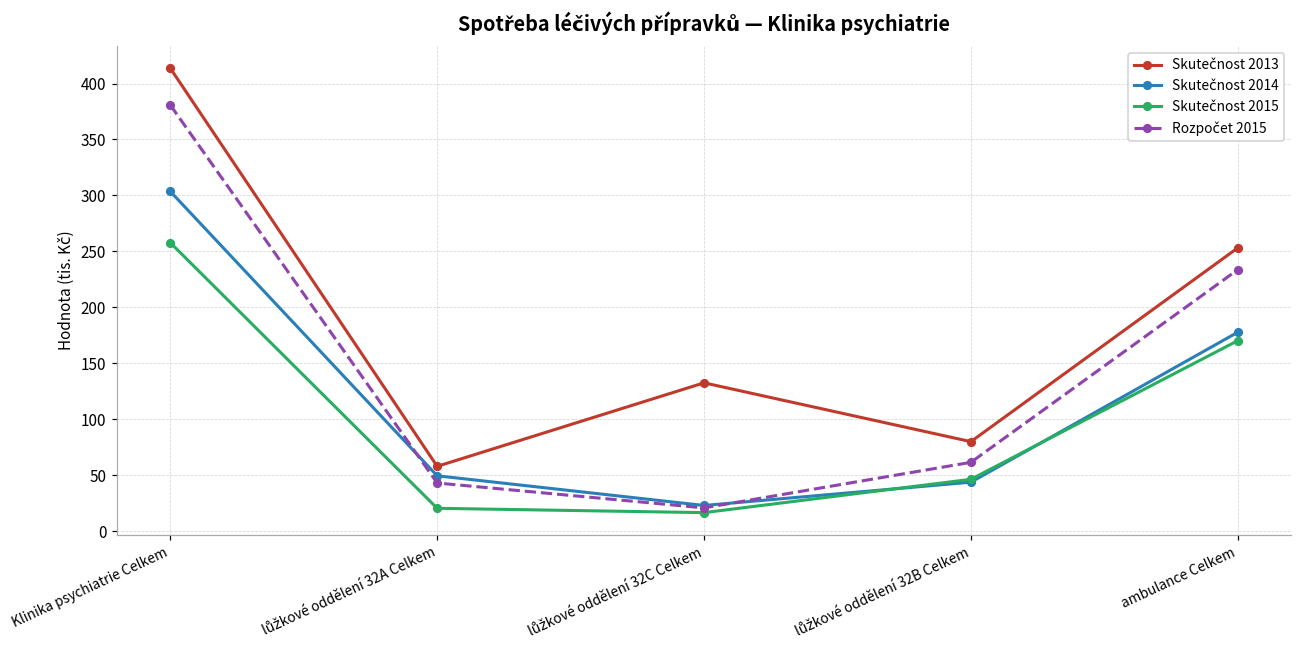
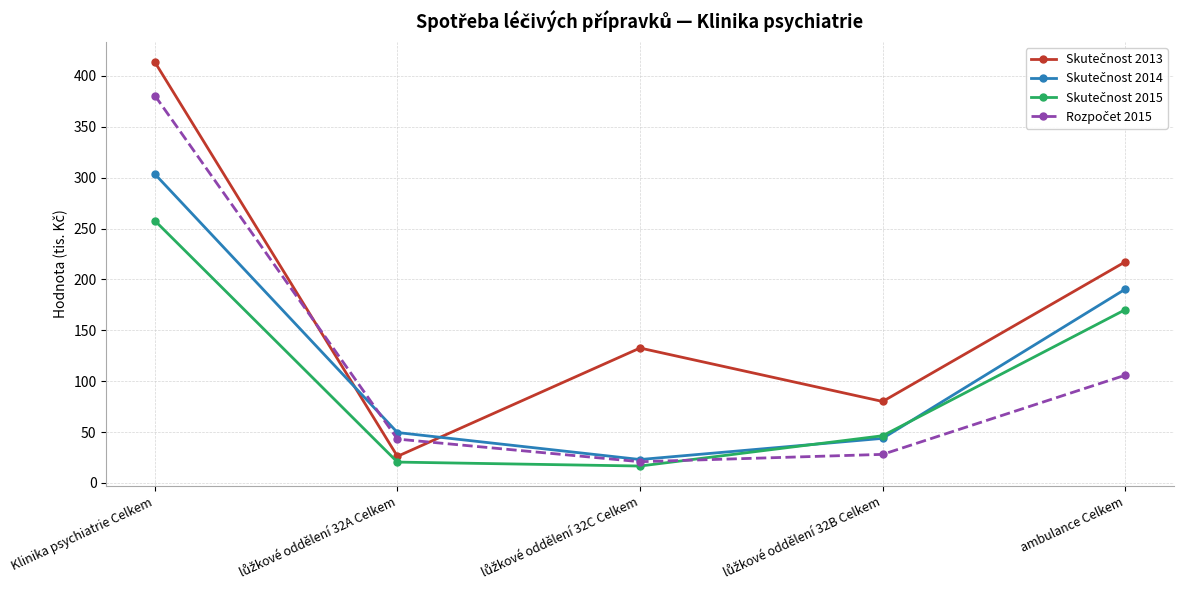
Skutečnost 2013, lůžkové oddělení 32A Celkem: 58 -> 26
Rozpočet 2015, lůžkové oddělení 32B Celkem: 62 -> 28
Skutečnost 2013, ambulance Celkem: 253 -> 217
Skutečnost 2014, ambulance Celkem: 178 -> 190
Rozpočet 2015, ambulance Celkem: 234 -> 106
